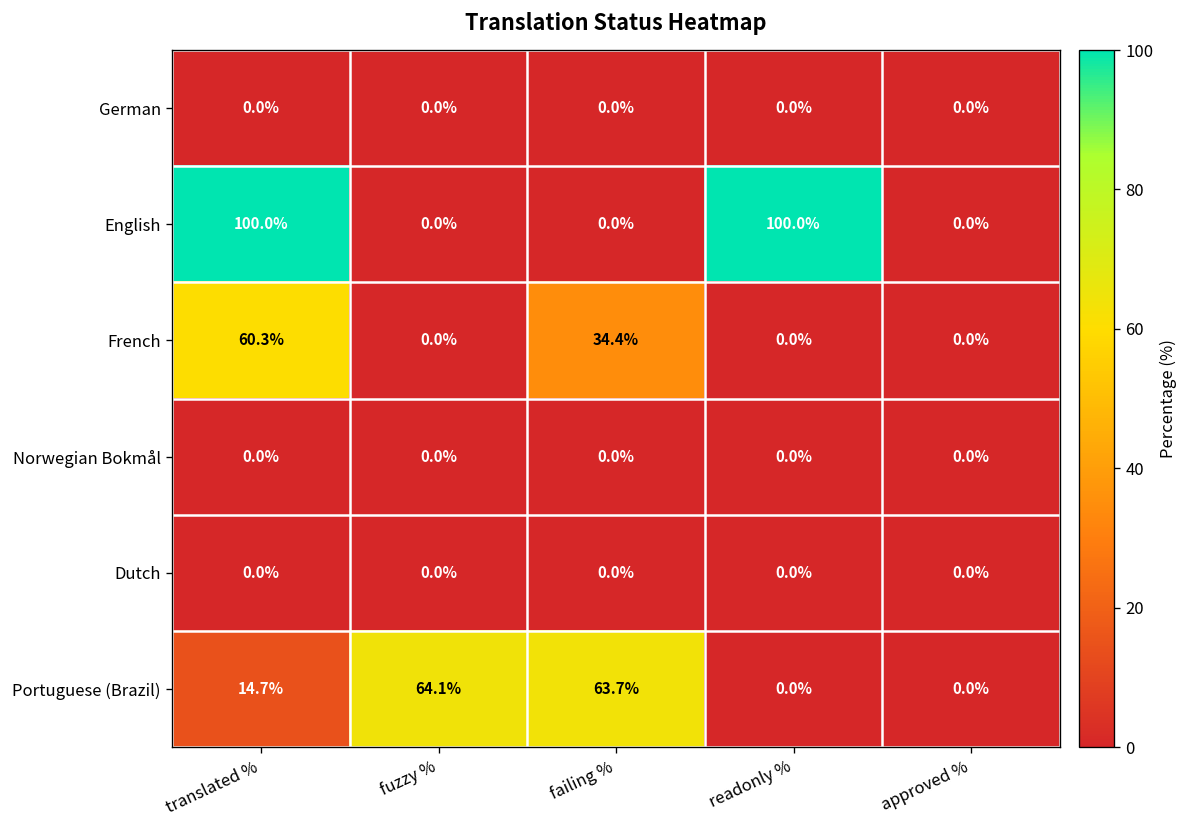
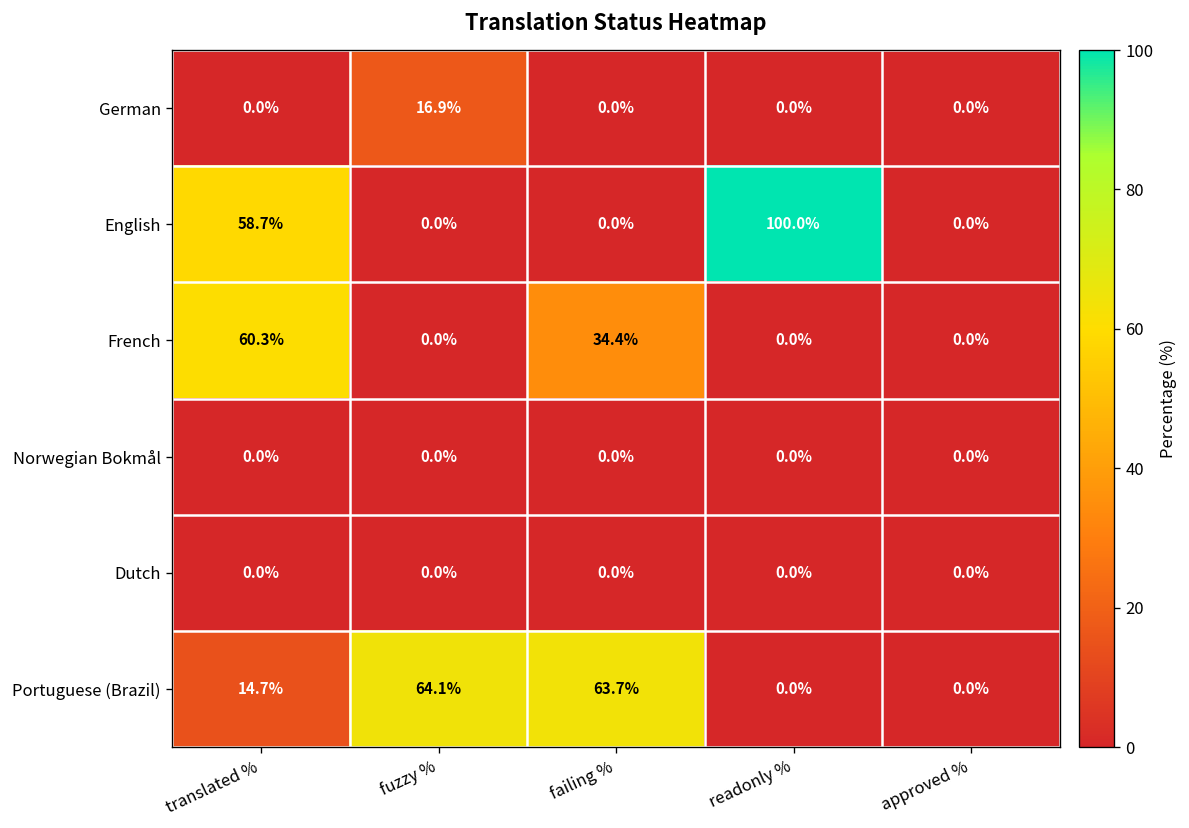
German, fuzzy %: 0.0% -> 16.9%
English, translated %: 100.0% -> 58.7%
